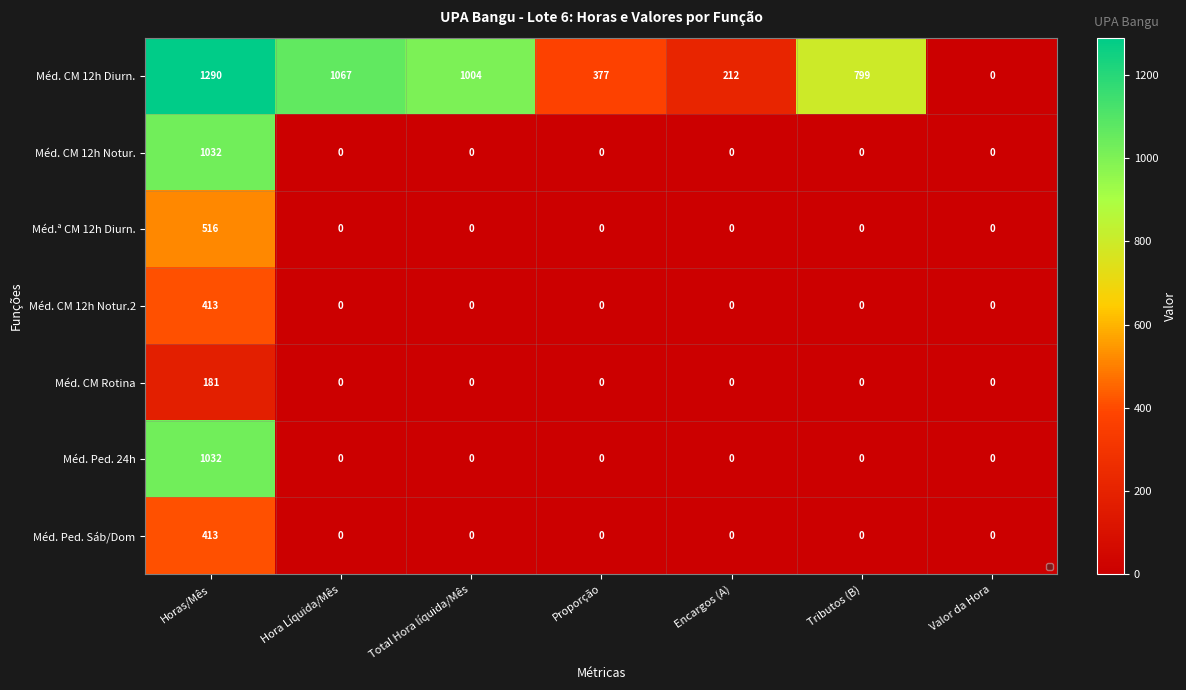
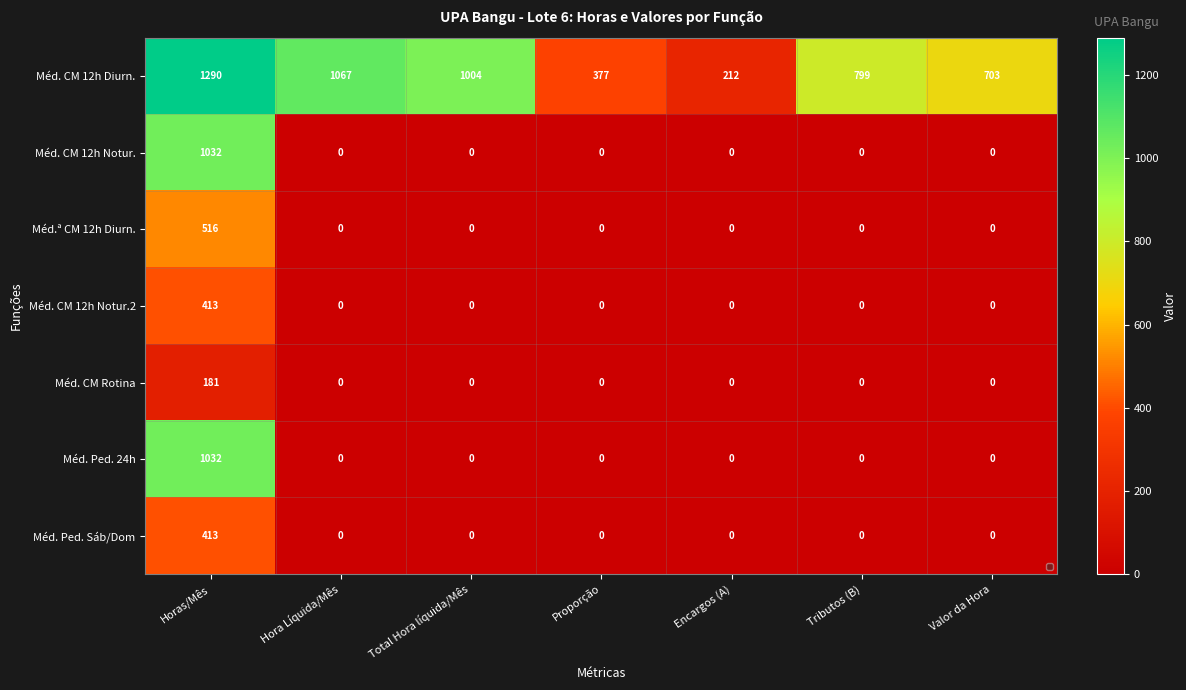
Méd. CM 12h Diurn., Valor da Hora: 0 -> 703
